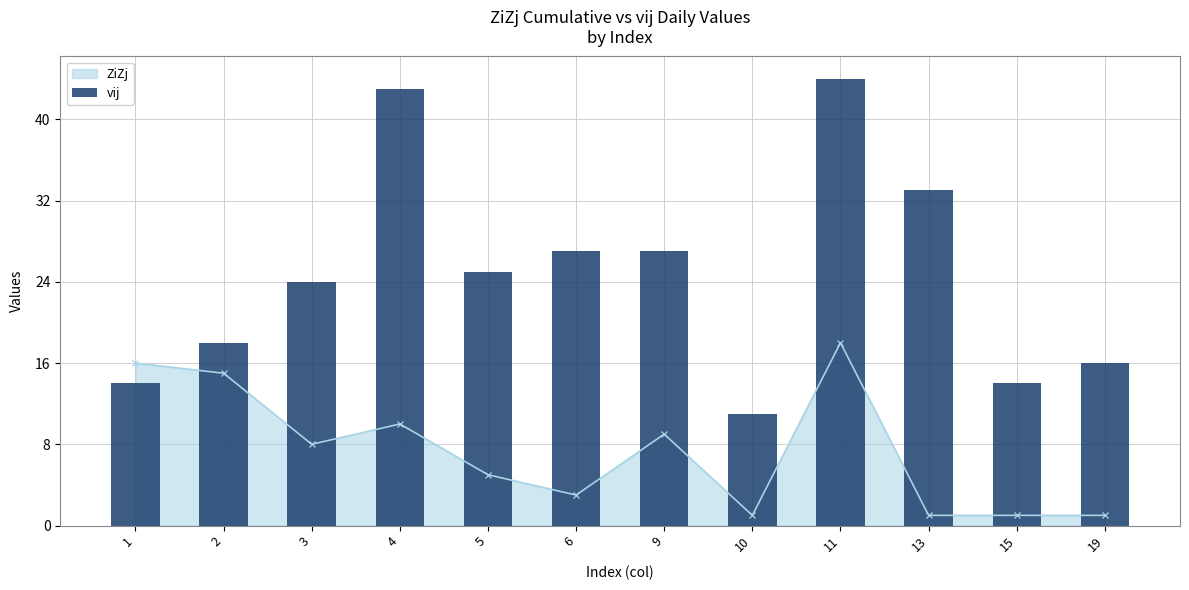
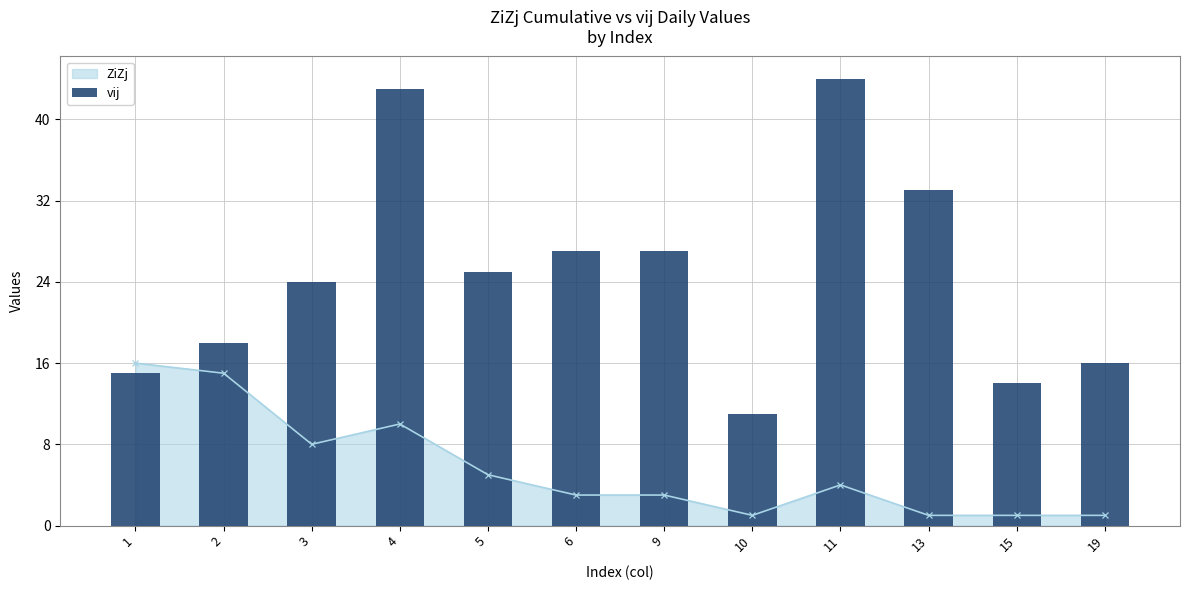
vij, 1: 14 -> 15
ZiZj, 9: 9 -> 3
ZiZj, 11: 18 -> 4
